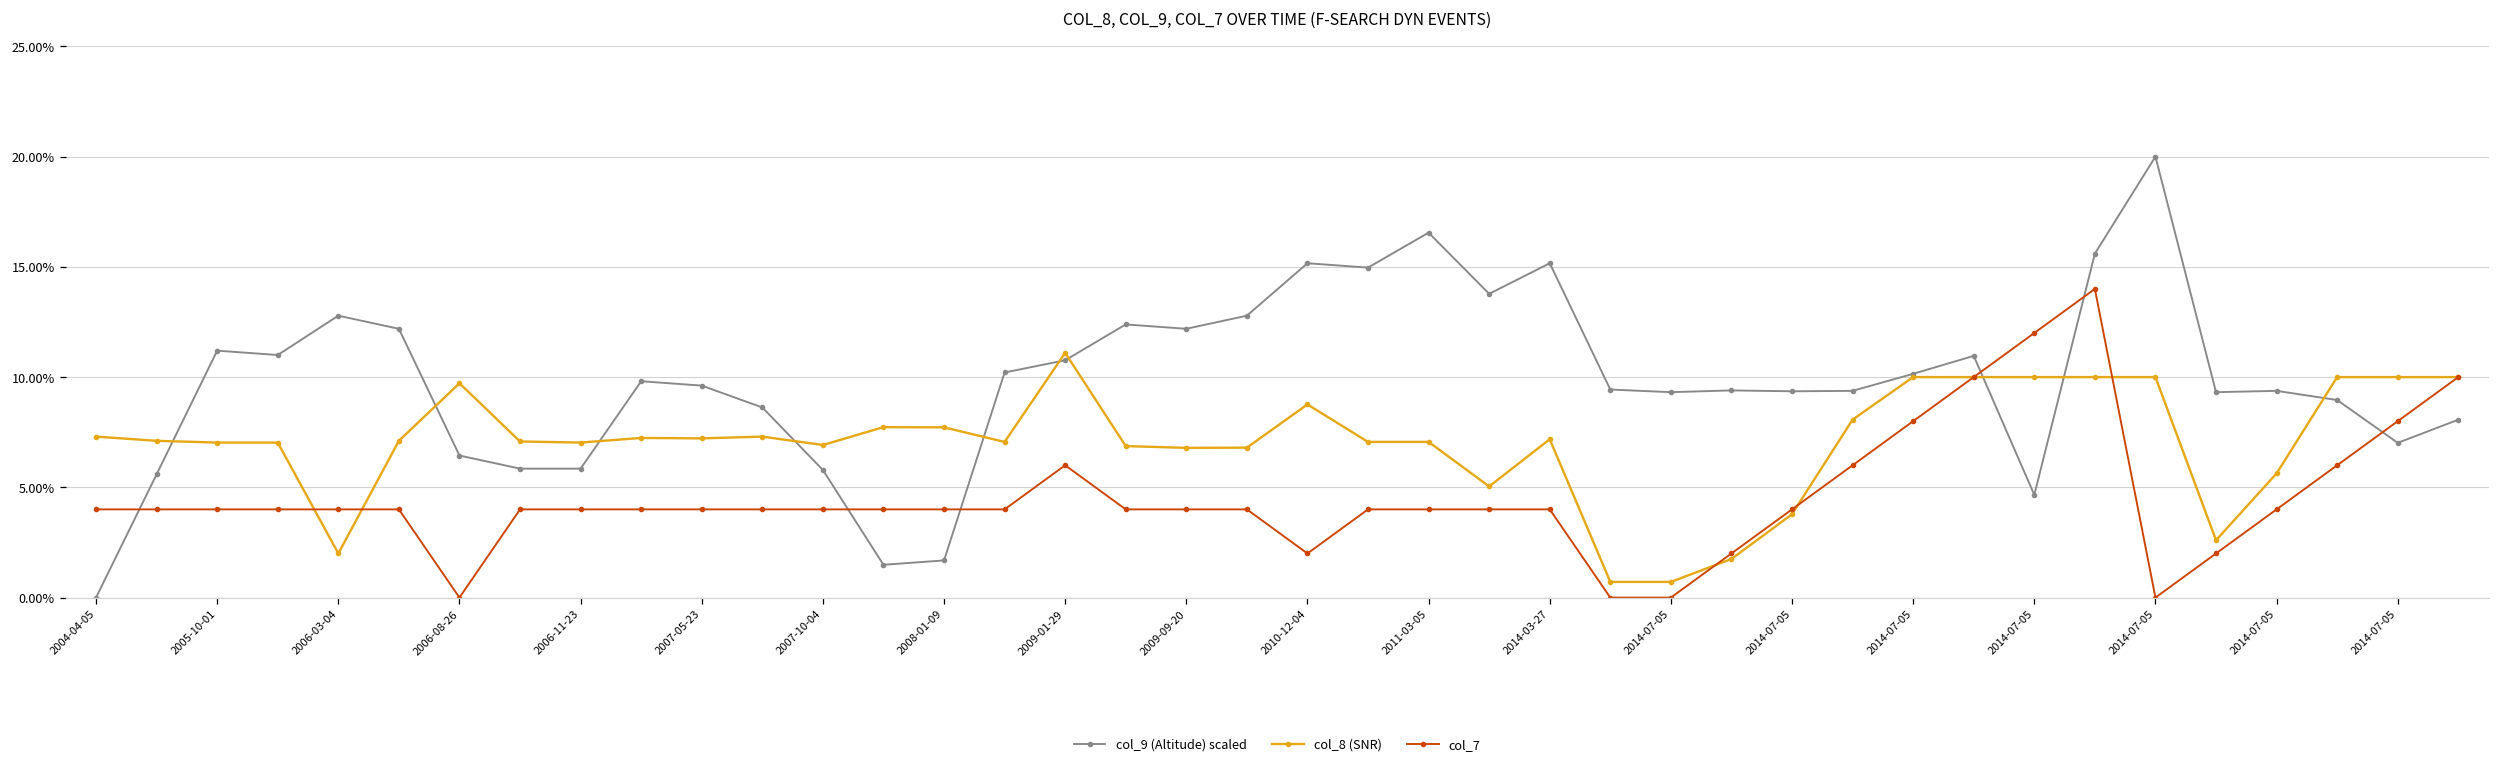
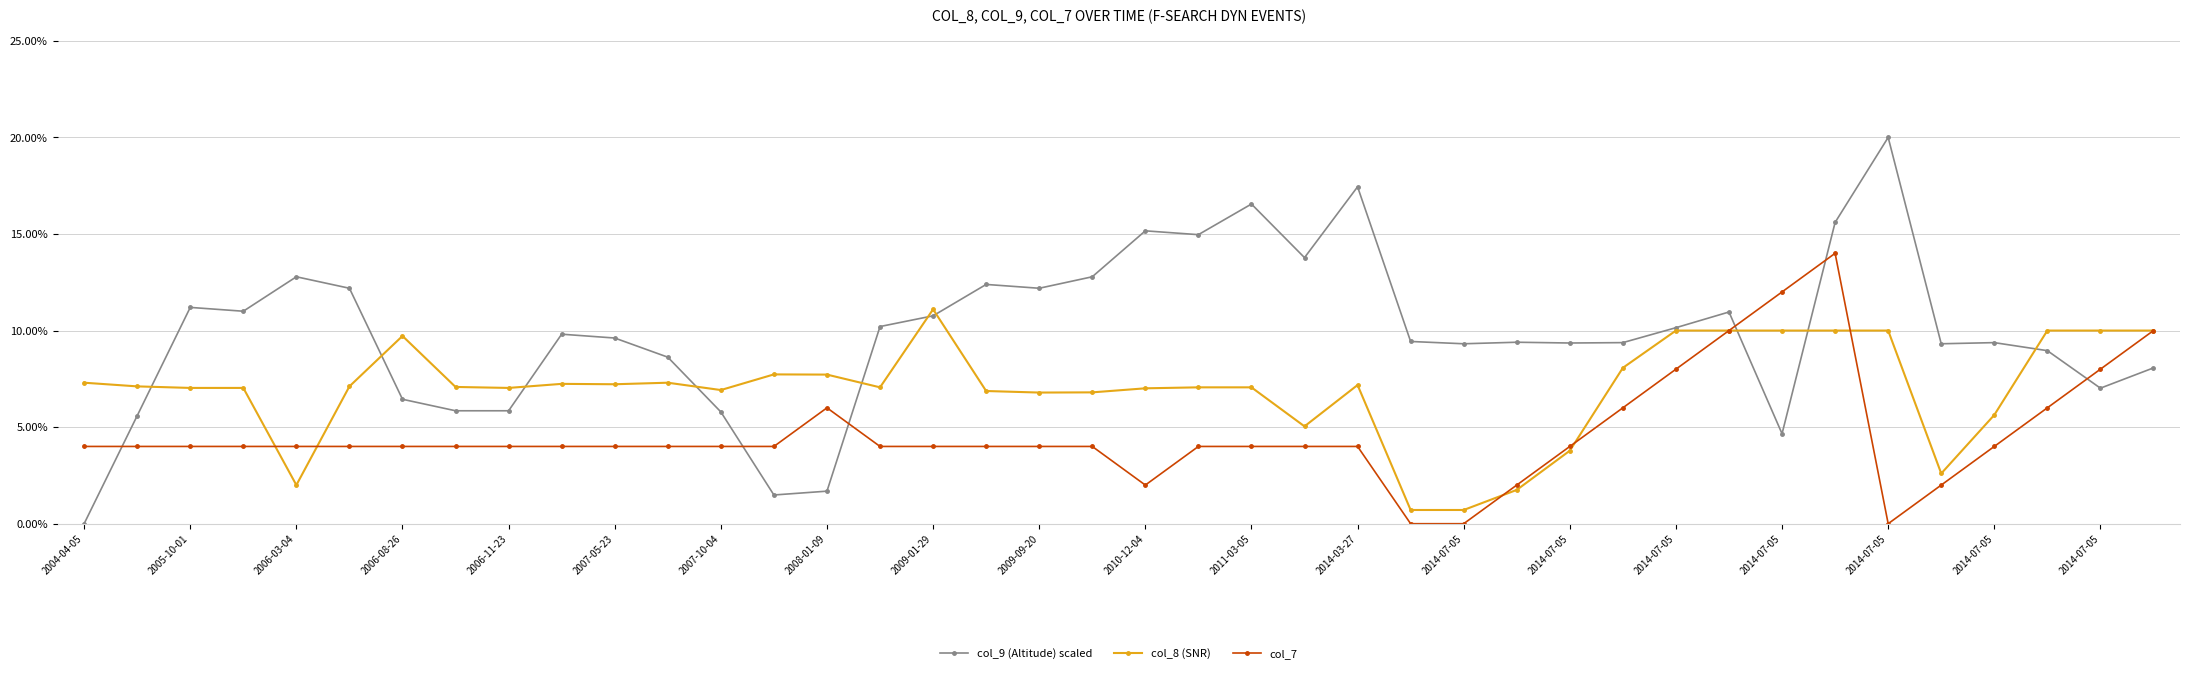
col_7, 2006-08-26: 0.0% -> 4.0%
col_7, 2008-01-09: 4.0% -> 6.0%
col_7, 2009-01-29: 6.0% -> 4.0%
col_8 (SNR), 2010-12-04: 8.8% -> 7.0%
col_9 (Altitude) scaled, 2014-03-27: 15.2% -> 17.4%
